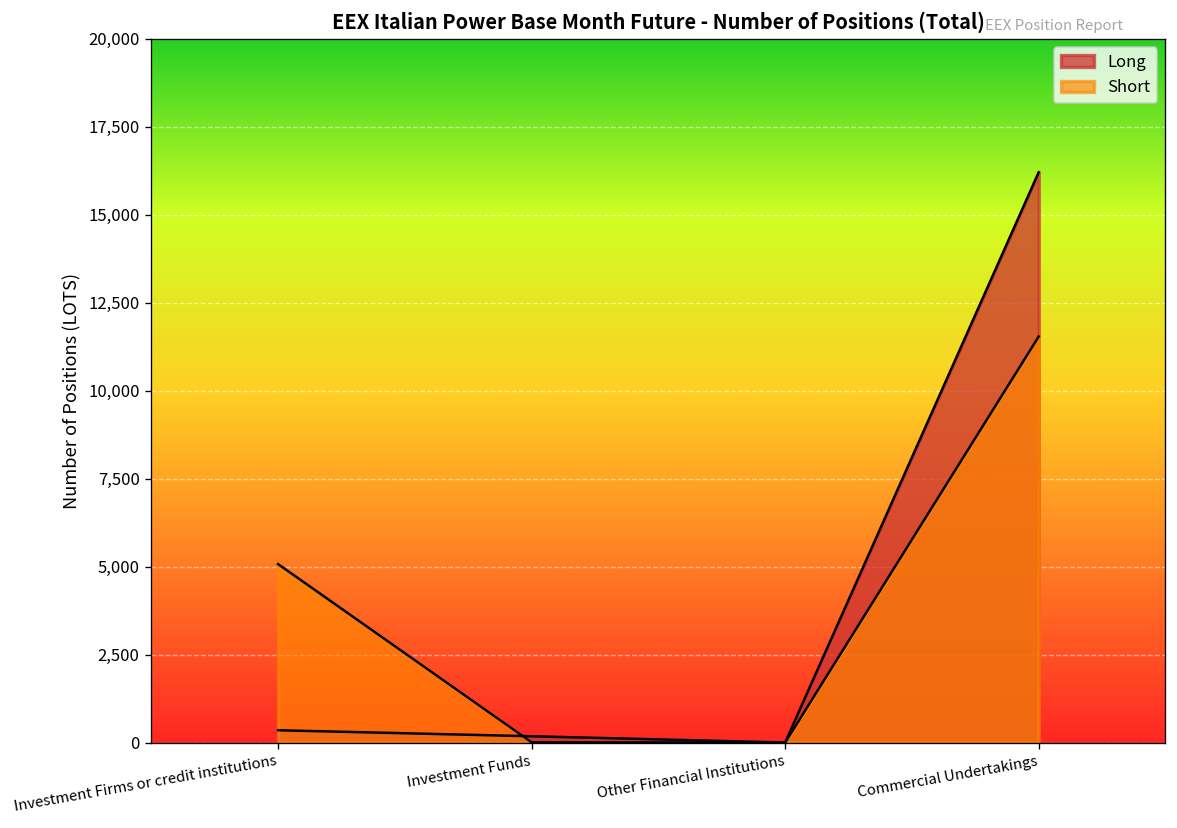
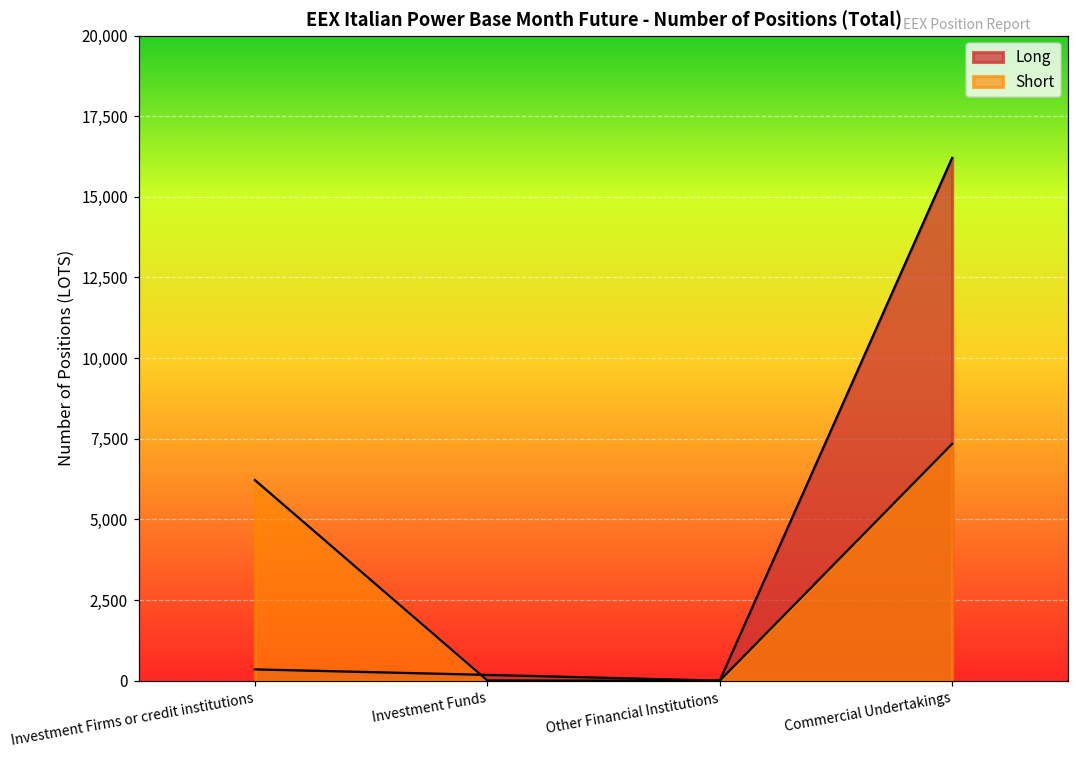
Short, Investment Firms or credit institutions: 5,100 -> 6,200
Short, Commercial Undertakings: 11,500 -> 7,300
